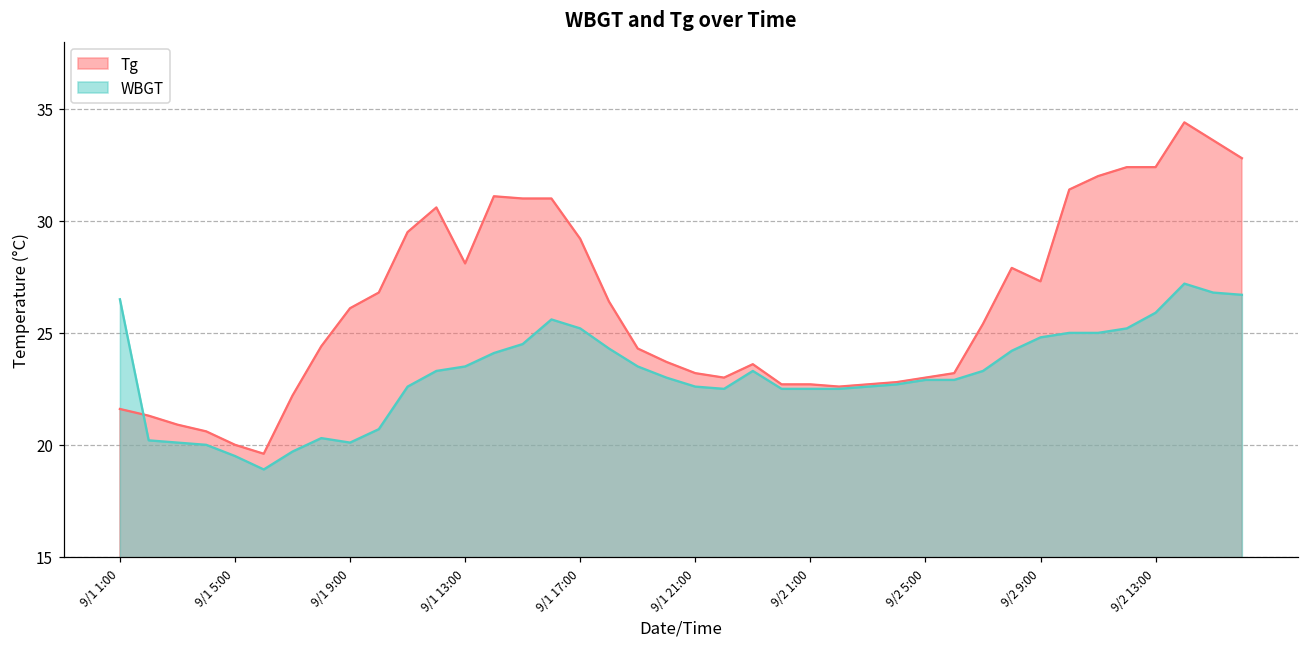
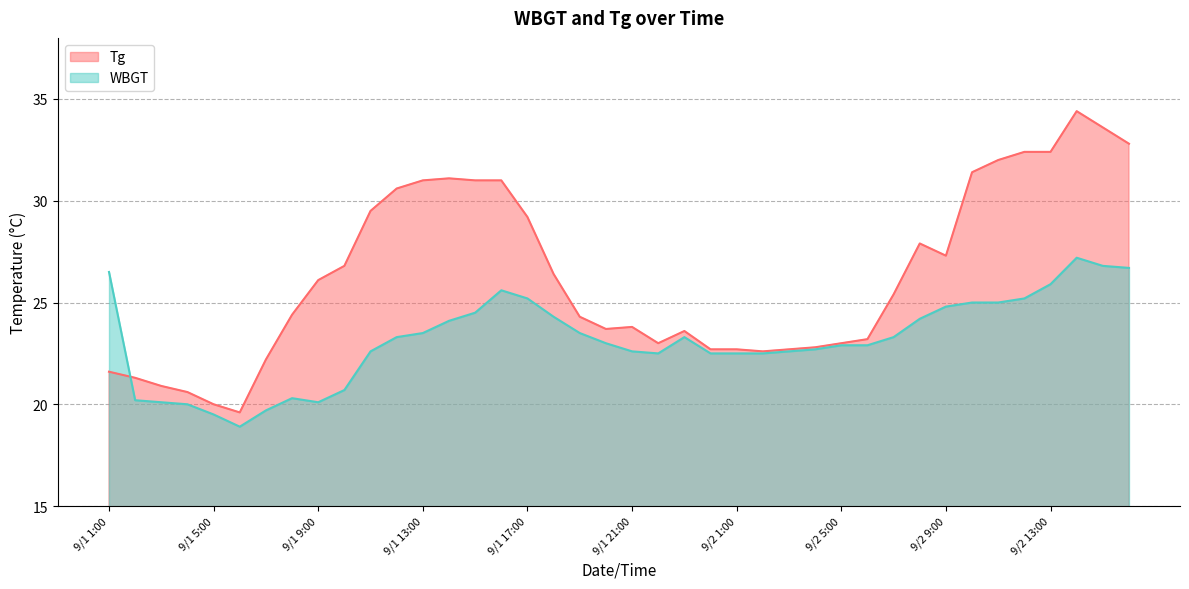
Tg, 9/1 13:00: 28.1 -> 31.0
Tg, 9/1 21:00: 23.2 -> 23.8
